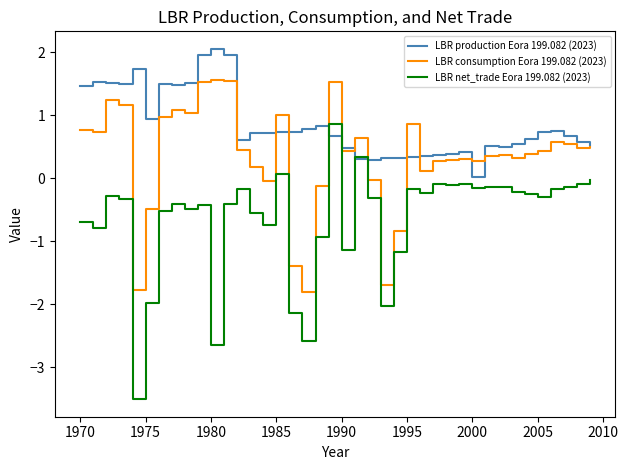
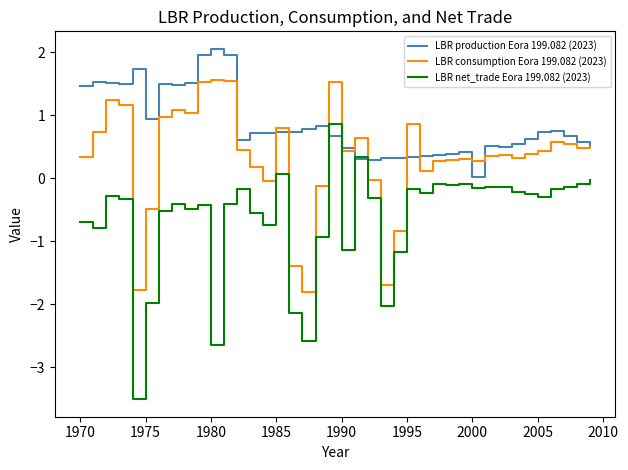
LBR consumption Eora 199.082 (2023), 1970: 0.8 -> 0.3
LBR consumption Eora 199.082 (2023), 1985: 1.0 -> 0.8
